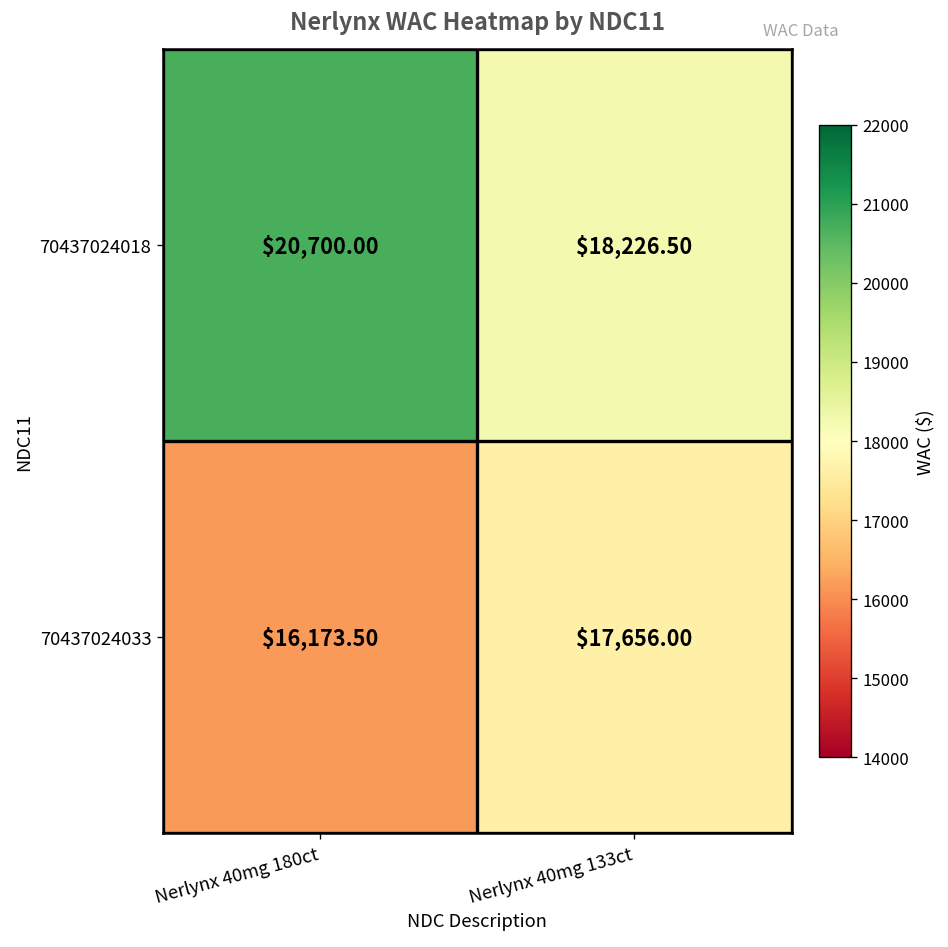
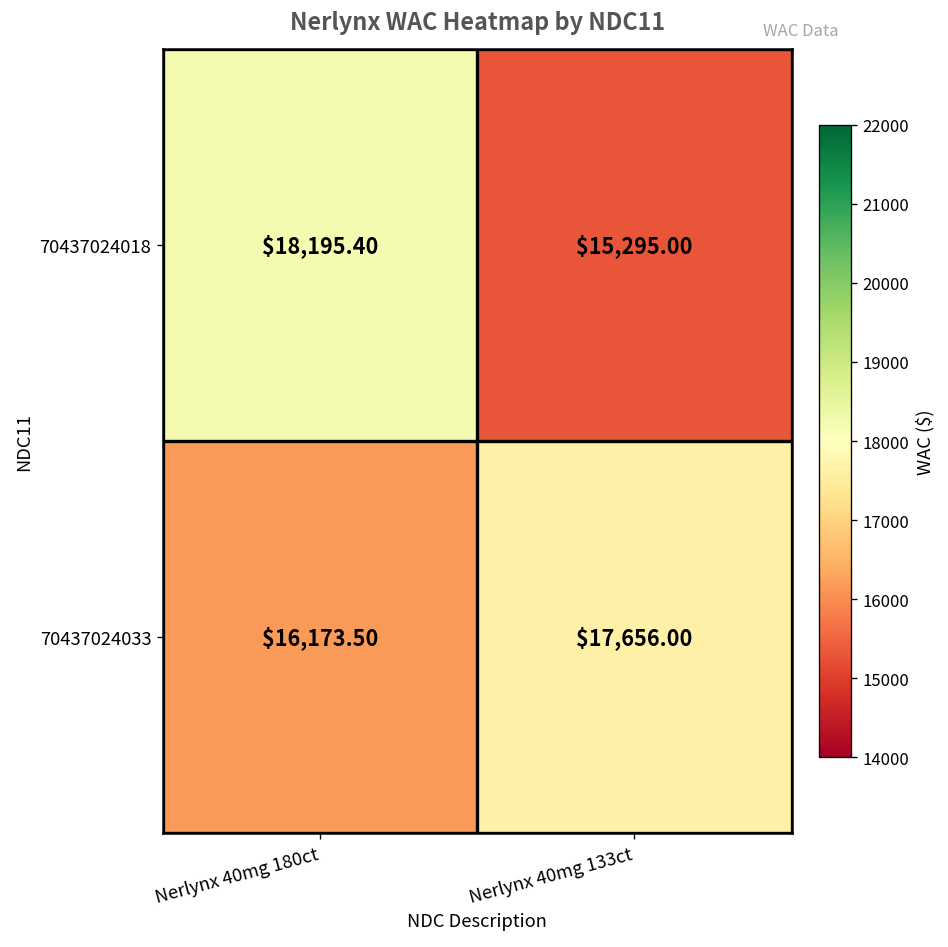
70437024018, Nerlynx 40mg 180ct: $20,700.00 -> $18,195.40
70437024018, Nerlynx 40mg 133ct: $18,226.50 -> $15,295.00
